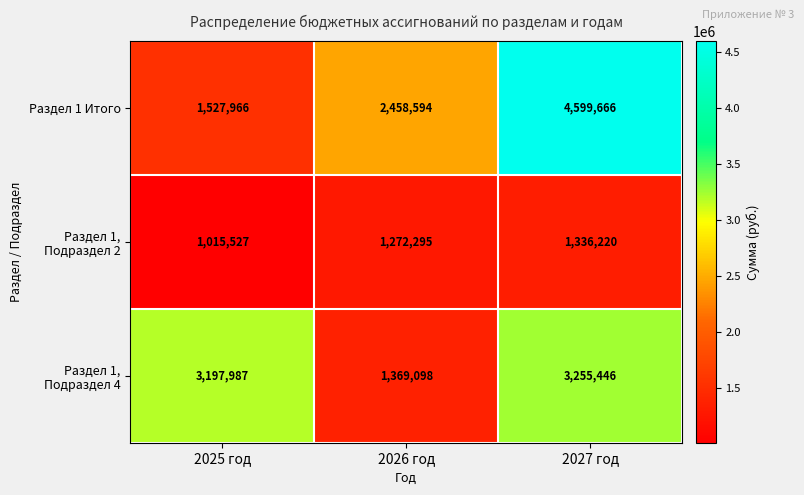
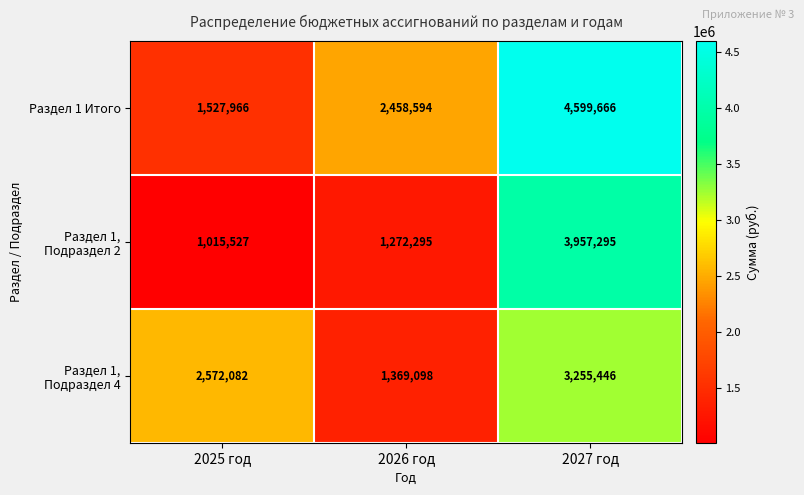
Раздел 1, Подраздел 2, 2027 год: 1,336,220 -> 3,957,295
Раздел 1, Подраздел 4, 2025 год: 3,197,987 -> 2,572,082
